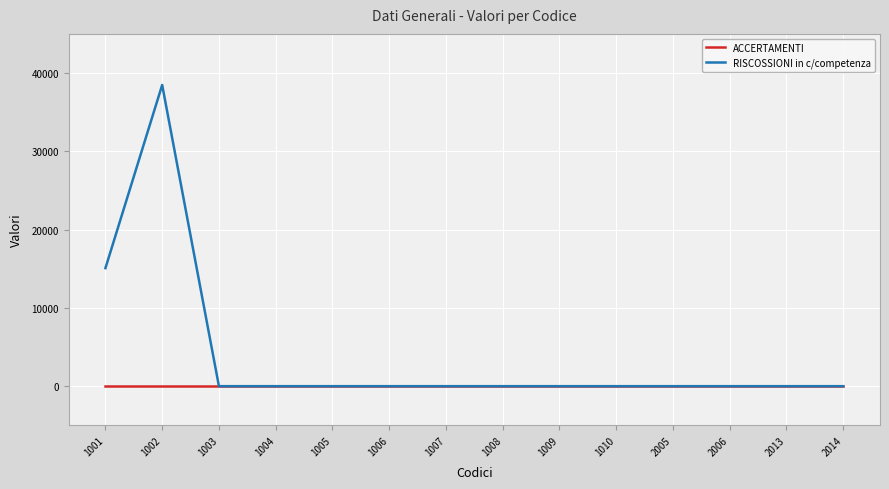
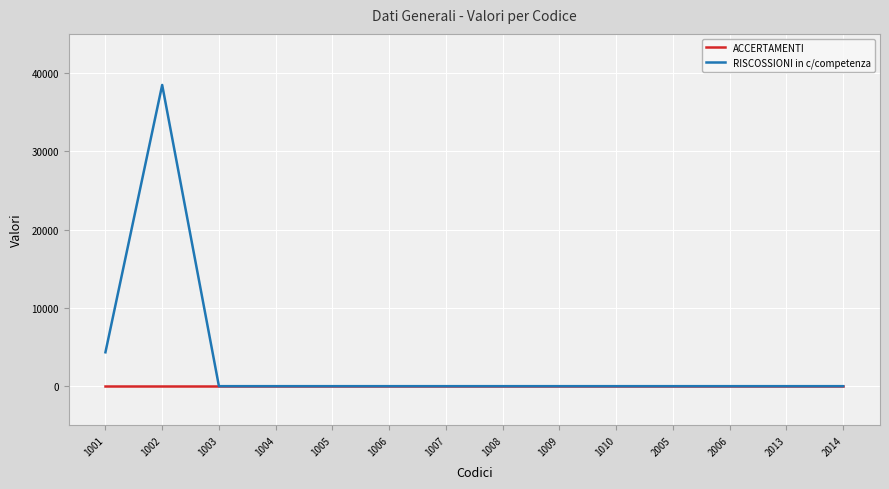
RISCOSSIONI in c/competenza, 1001: 15000 -> 4000
